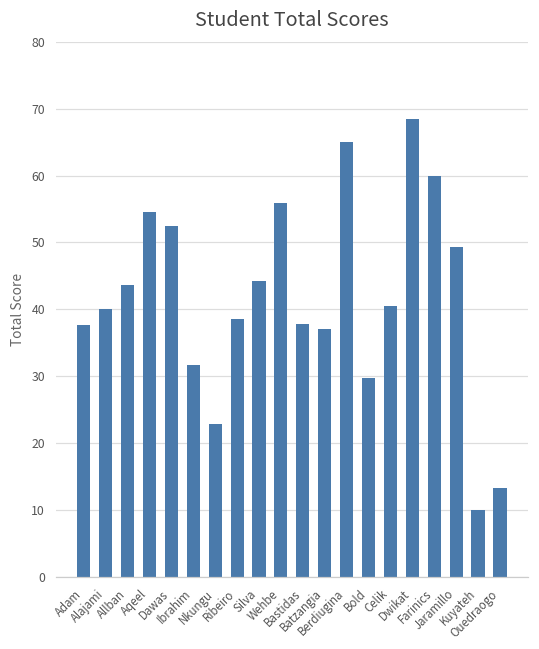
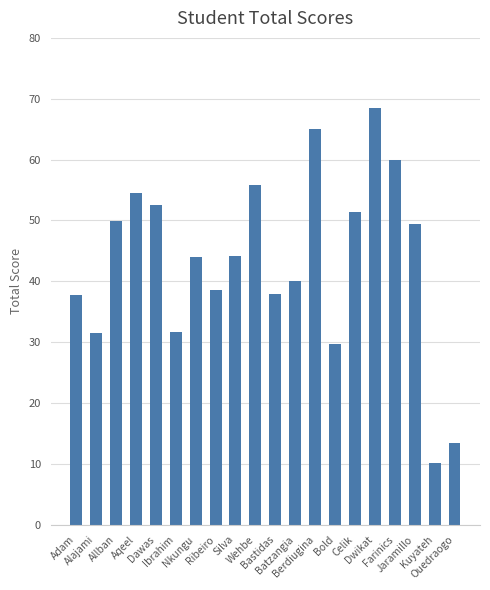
Alajami: 40 -> 32
Allban: 44 -> 50
Nkungu: 23 -> 44
Batzangia: 37 -> 40
Celik: 40 -> 51
